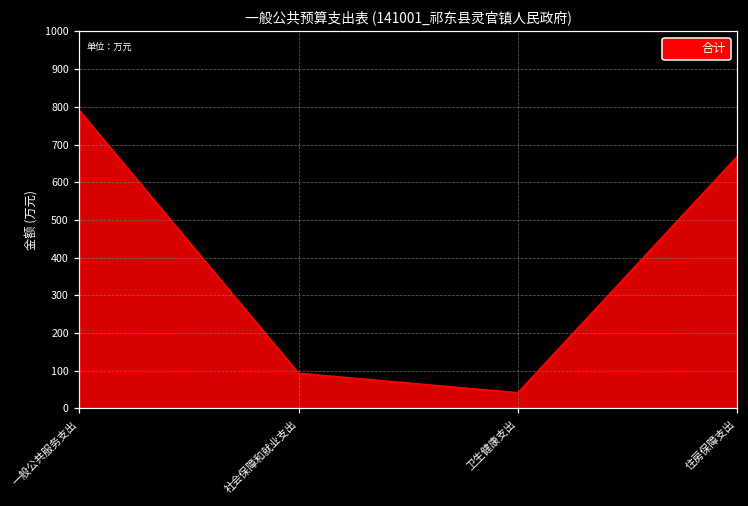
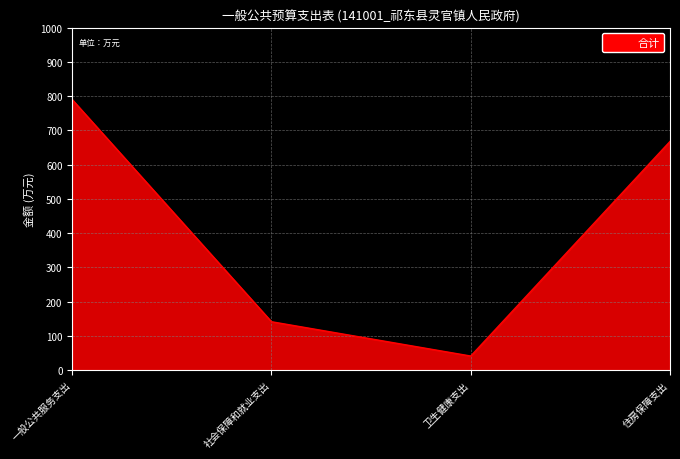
社会保障和就业支出: 90 -> 140
